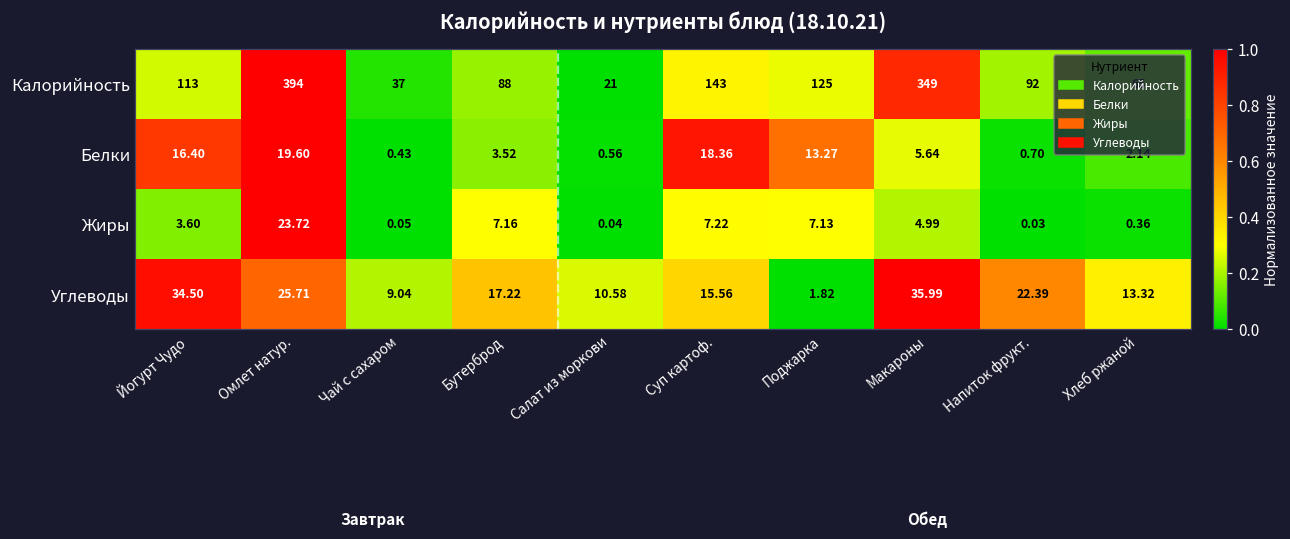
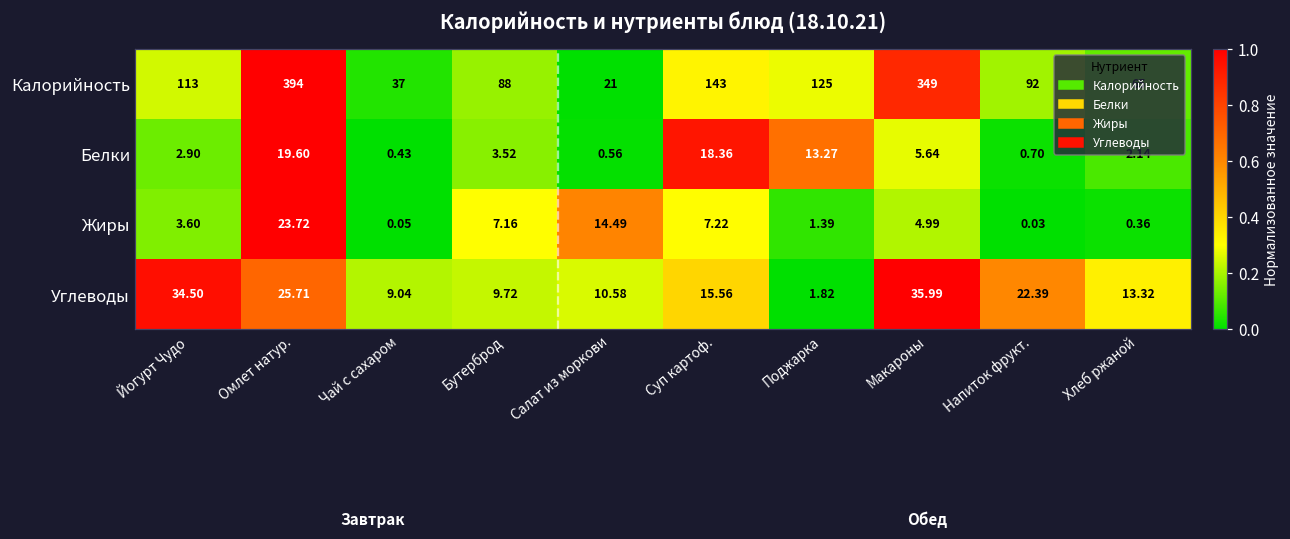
Белки, Йогурт Чудо: 16.40 -> 2.90
Жиры, Салат из моркови: 0.04 -> 14.49
Жиры, Поджарка: 7.13 -> 1.39
Углеводы, Бутерброд: 17.22 -> 9.72
